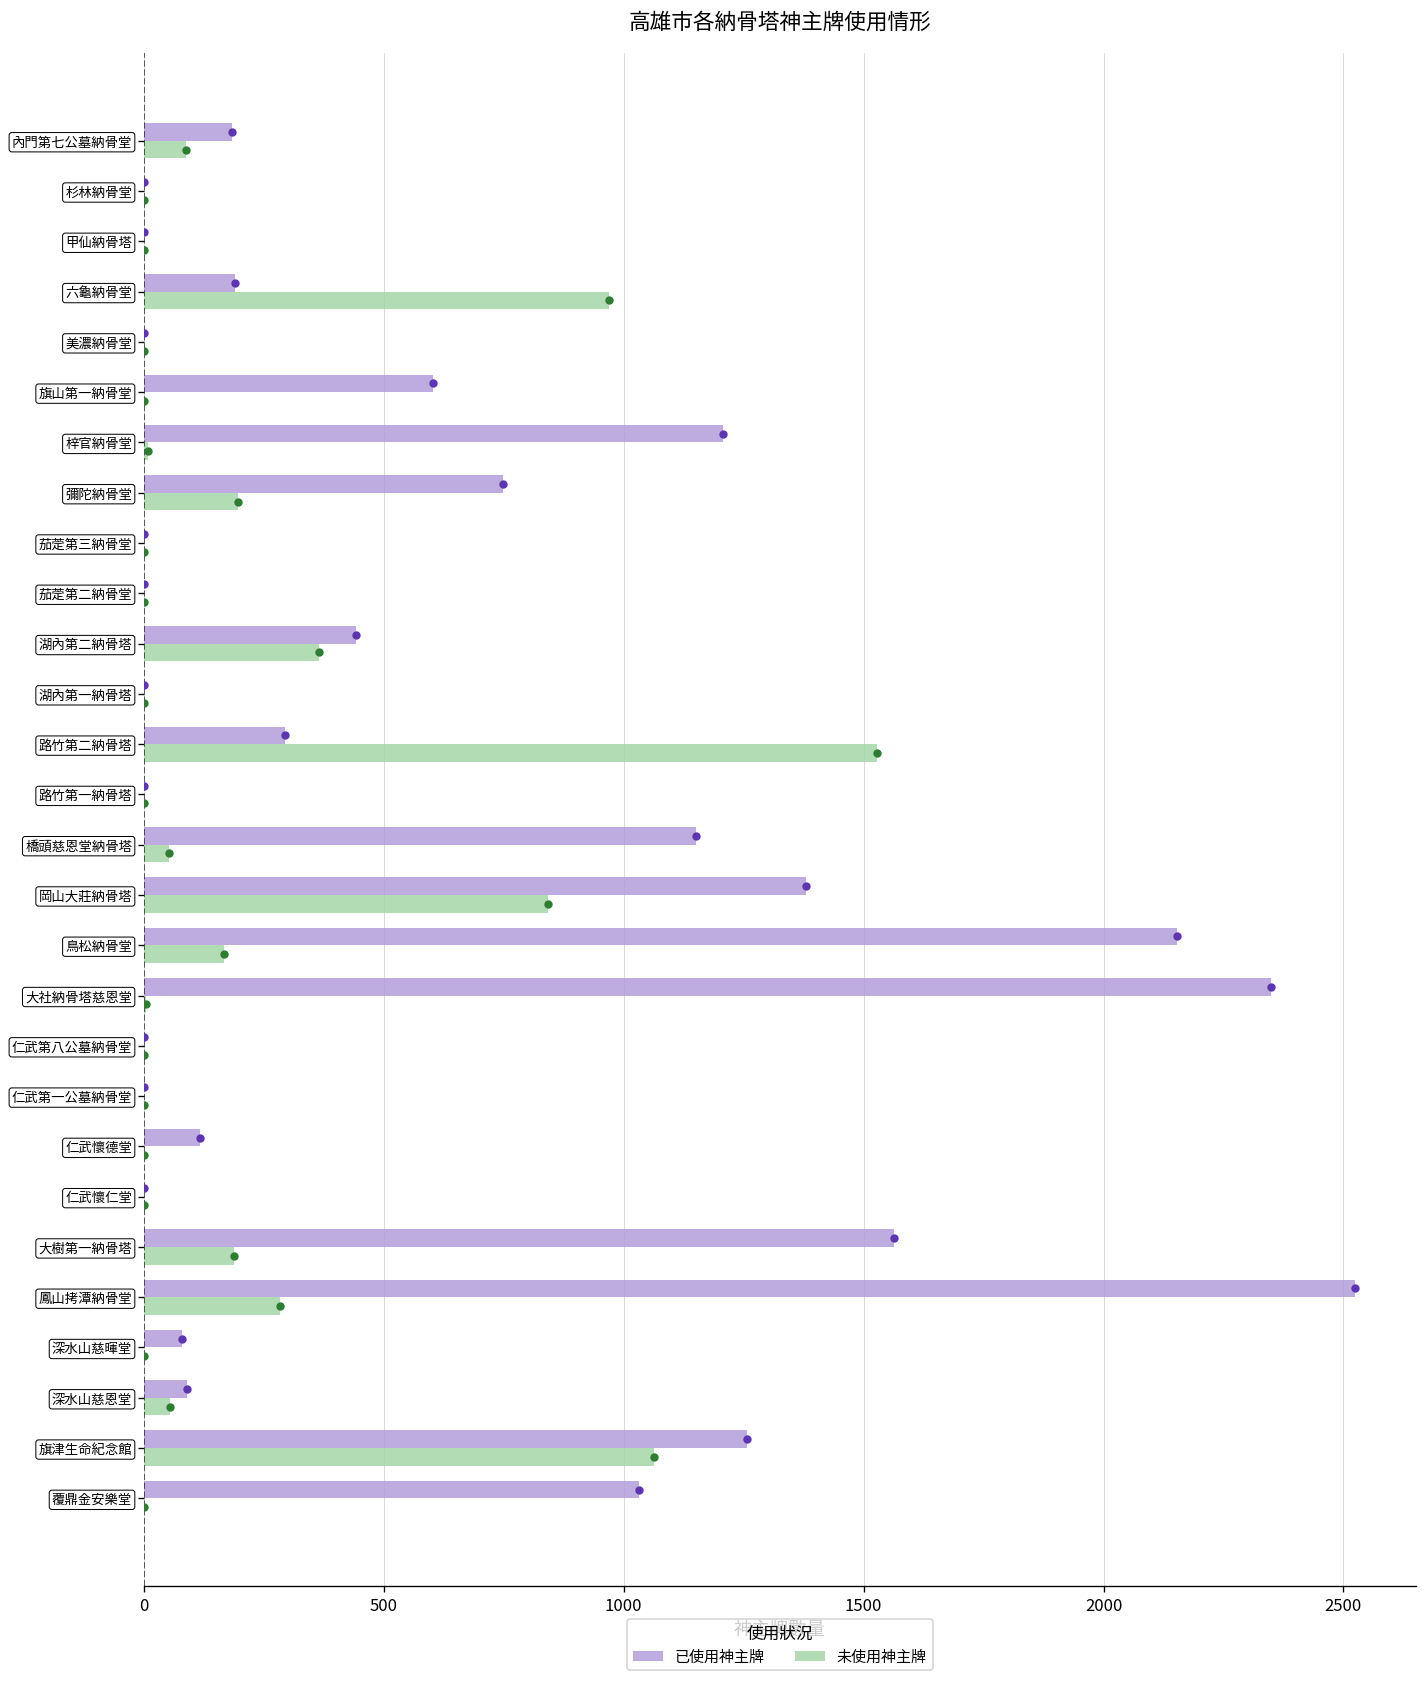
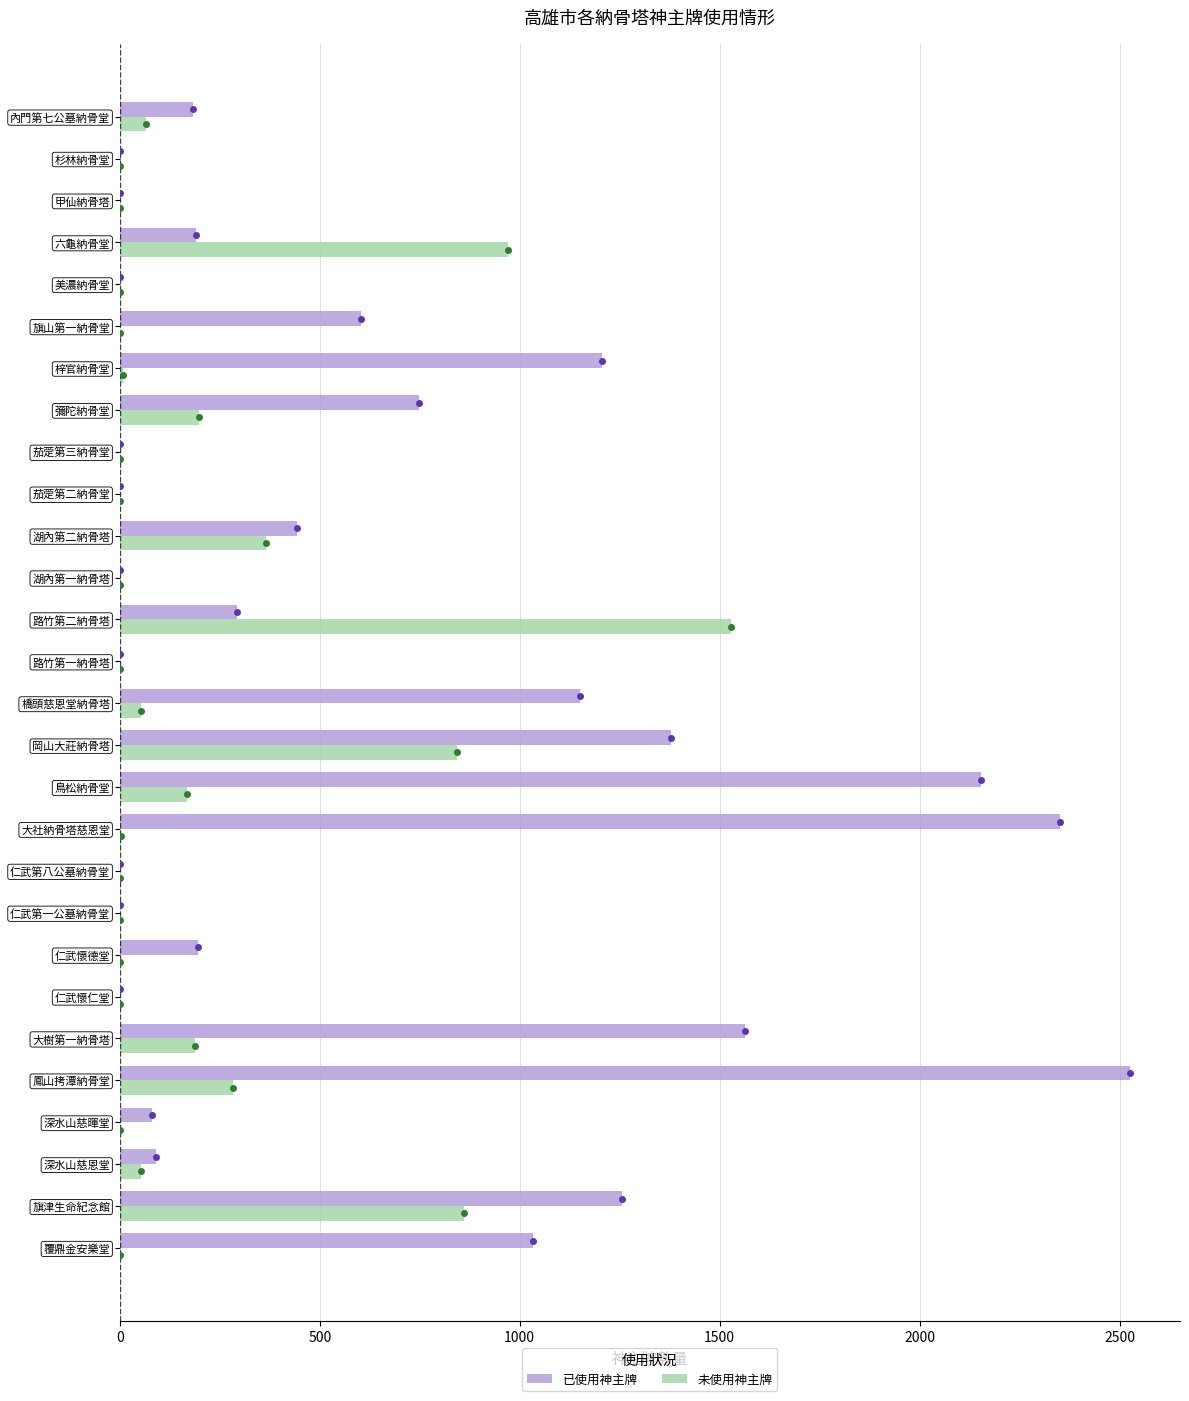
未使用神主牌, 內門第七公墓納骨堂: 90 -> 70
已使用神主牌, 仁武懷德堂: 120 -> 200
未使用神主牌, 旗津生命紀念館: 1060 -> 860
